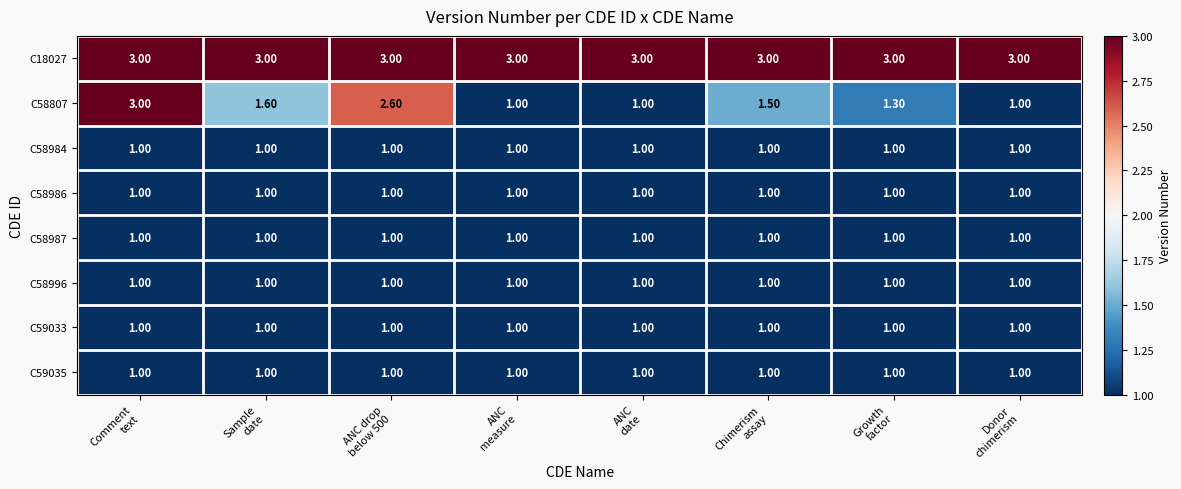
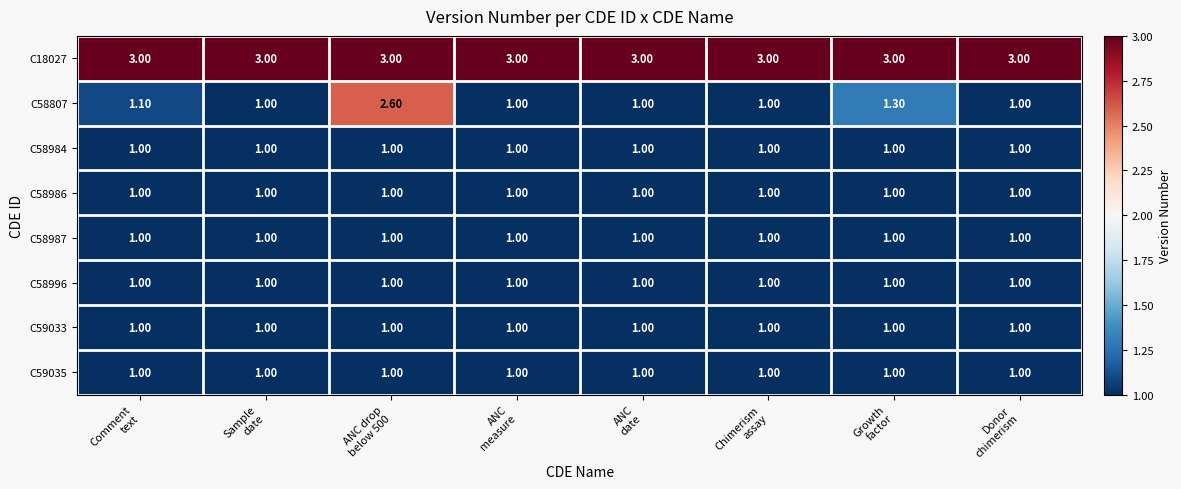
C58807, Comment text: 3.00 -> 1.10
C58807, Sample date: 1.60 -> 1.00
C58807, Chimerism assay: 1.50 -> 1.00
